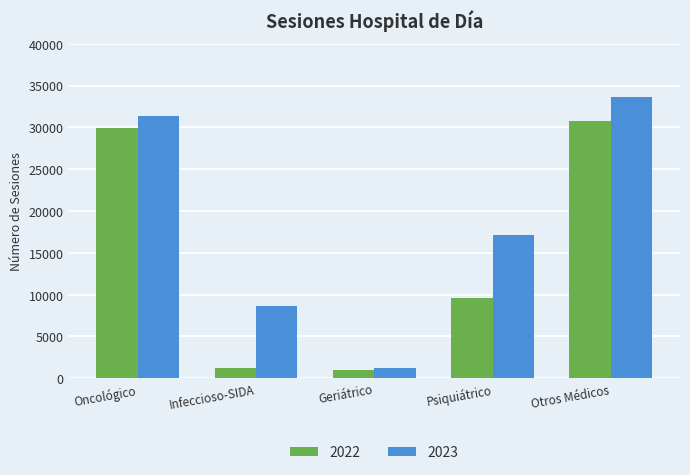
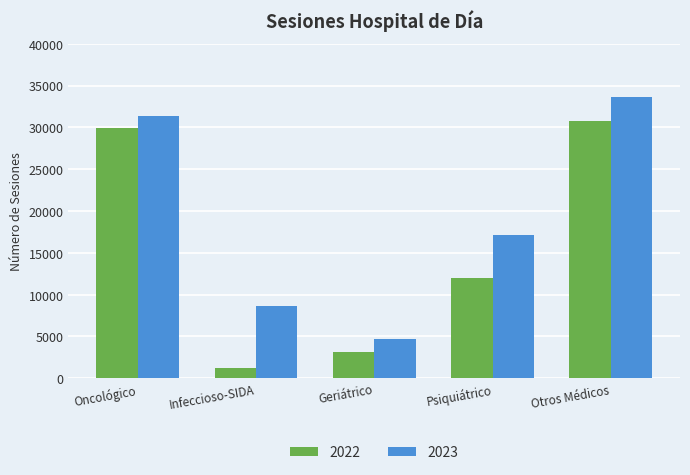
2022, Geriátrico: 1000 -> 3000
2023, Geriátrico: 1000 -> 5000
2022, Psiquiátrico: 10000 -> 12000
